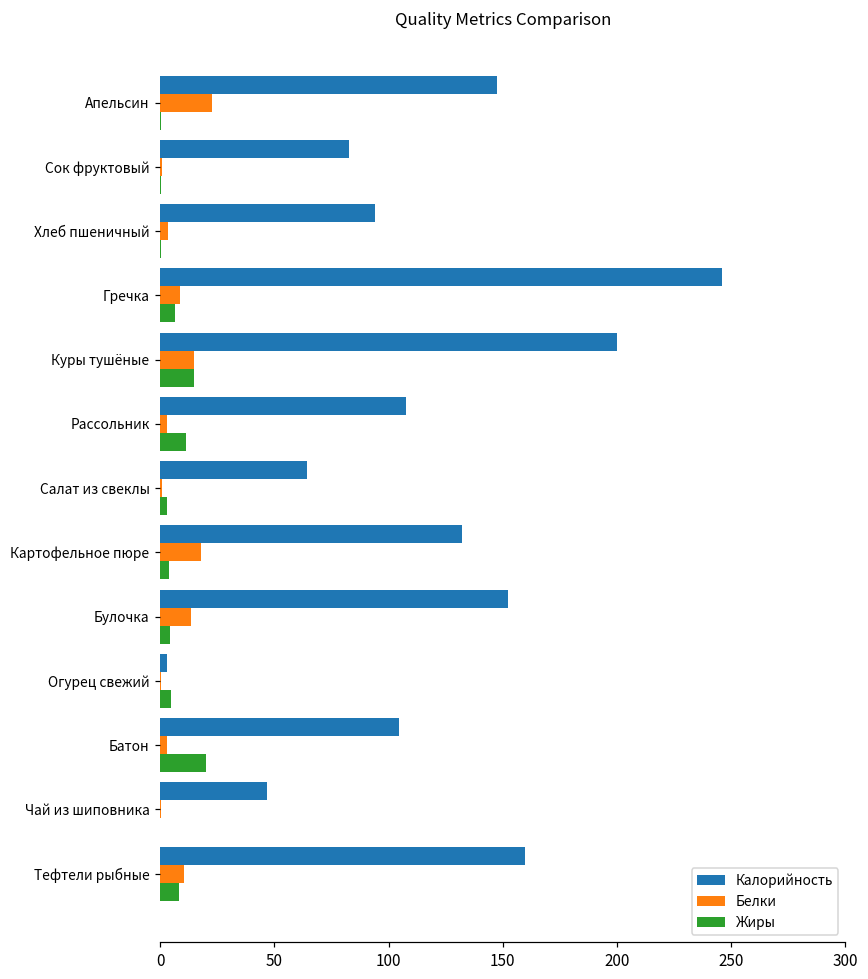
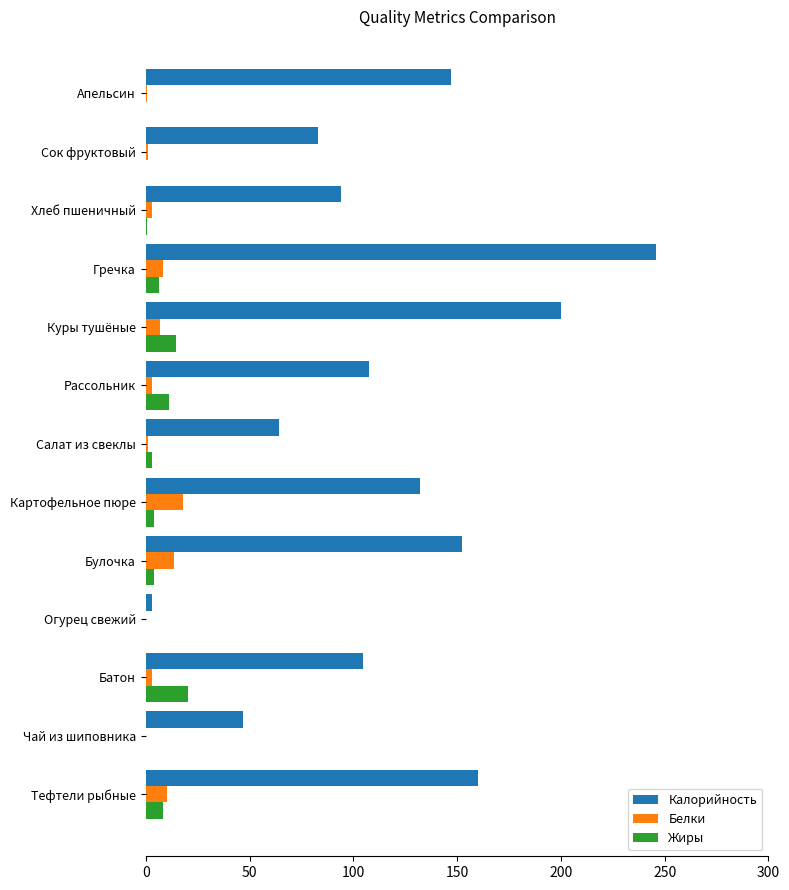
Белки, Апельсин: 23 -> 1
Белки, Куры тушёные: 15 -> 7
Жиры, Огурец свежий: 5 -> 0
